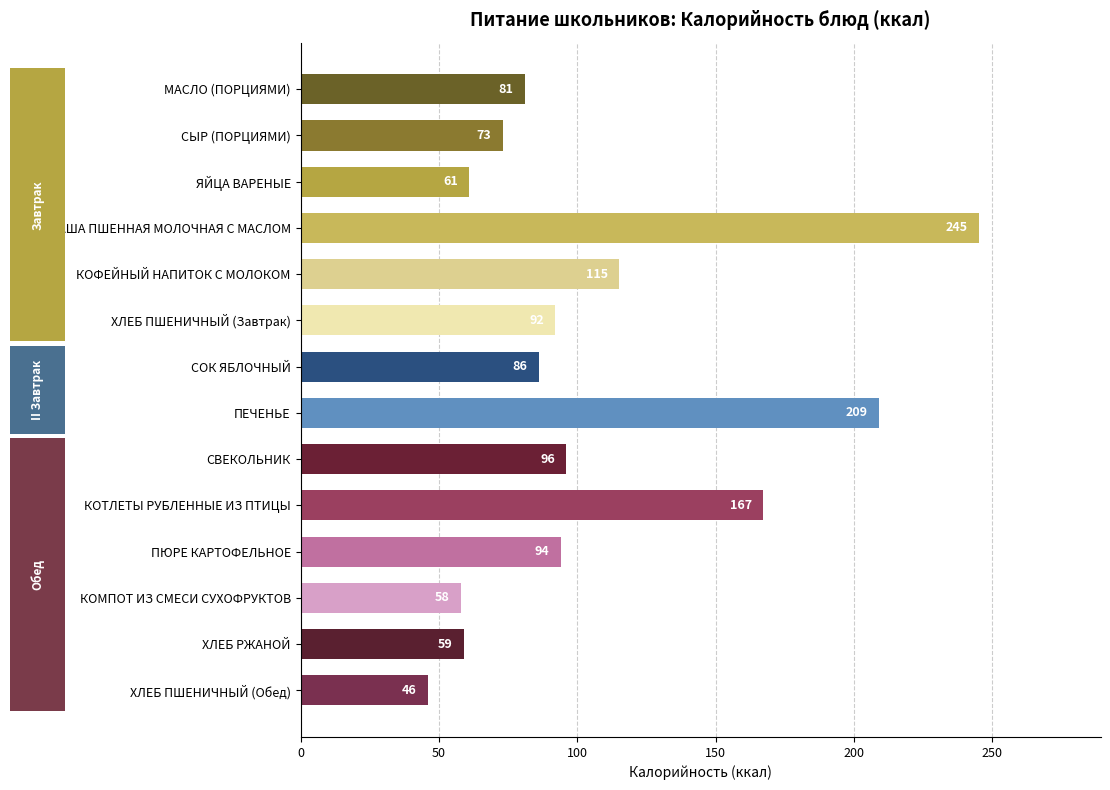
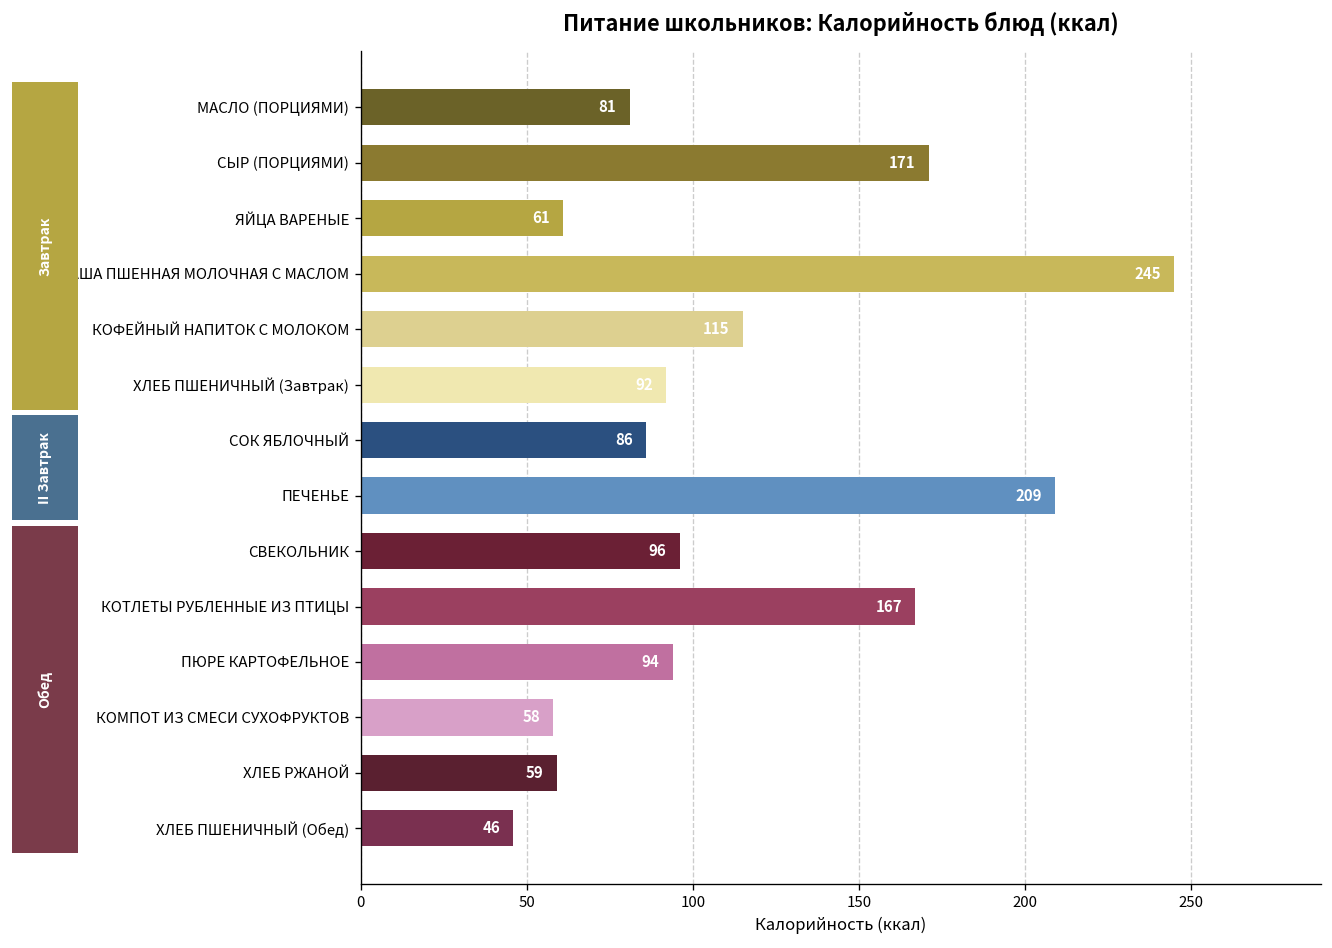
СЫР (ПОРЦИЯМИ): 73 -> 171
